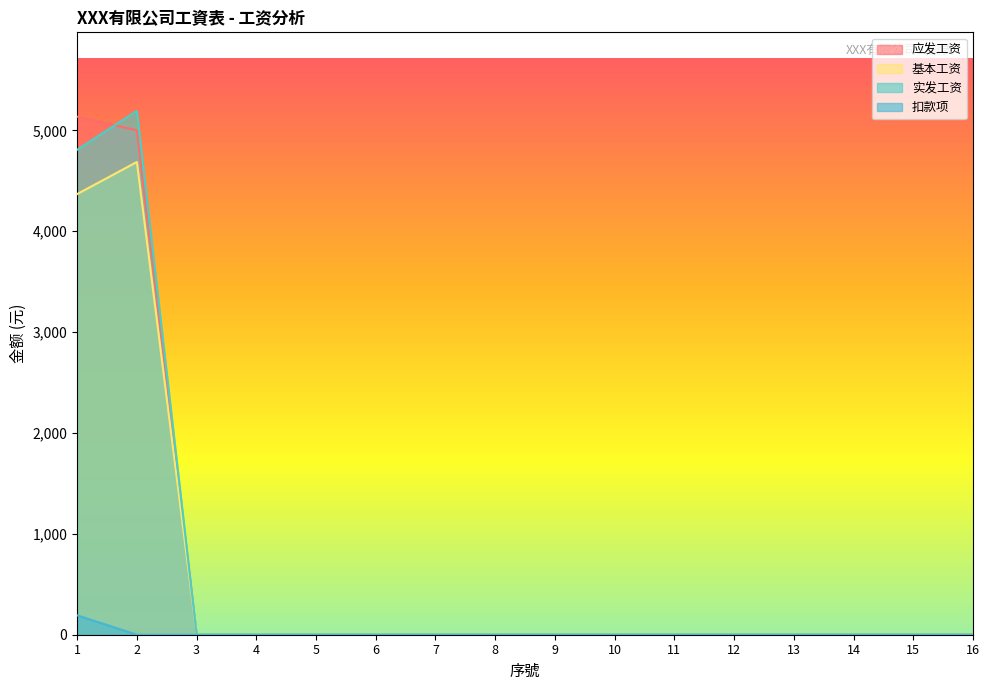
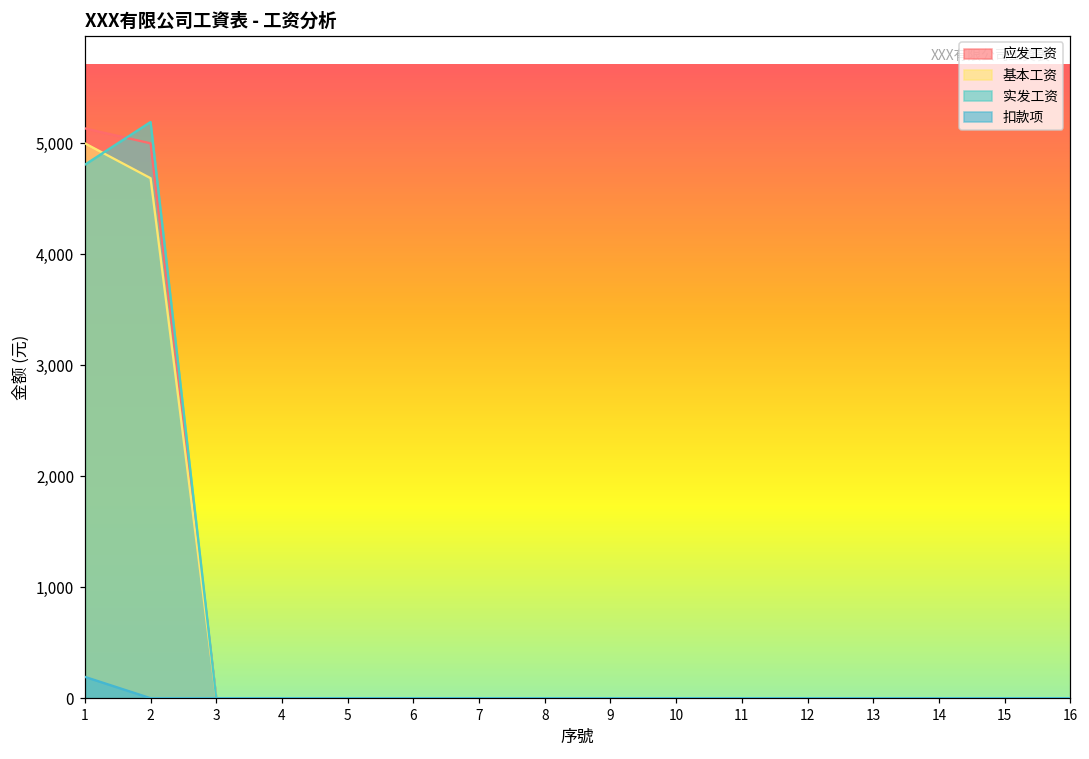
基本工资, 1: 4,370 -> 5,000
